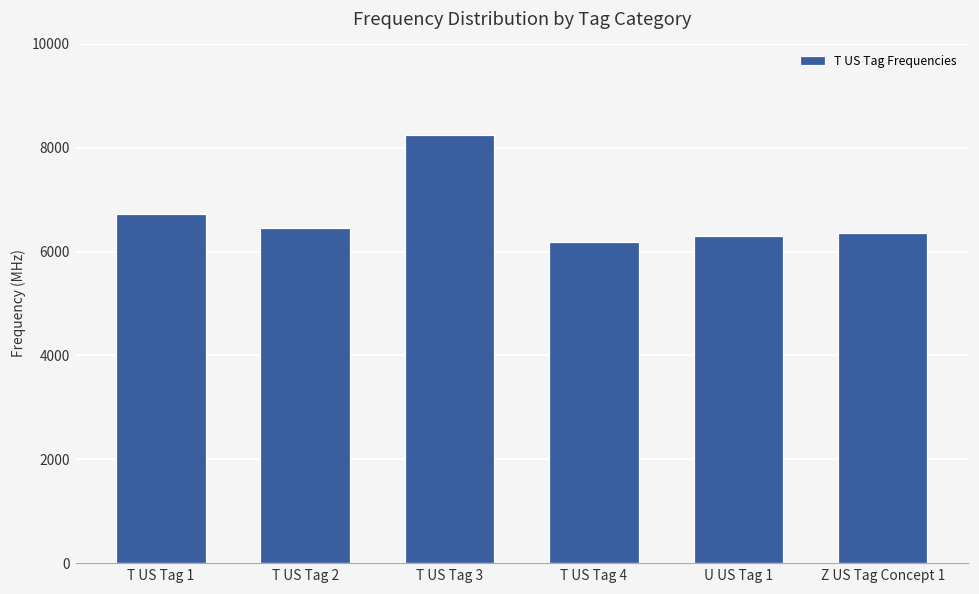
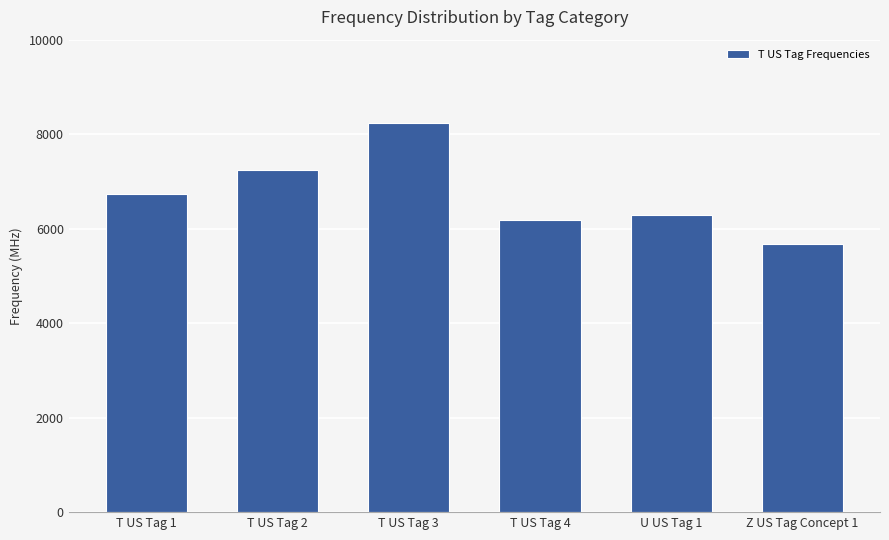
T US Tag 2: 6500 -> 7200
Z US Tag Concept 1: 6400 -> 5700
